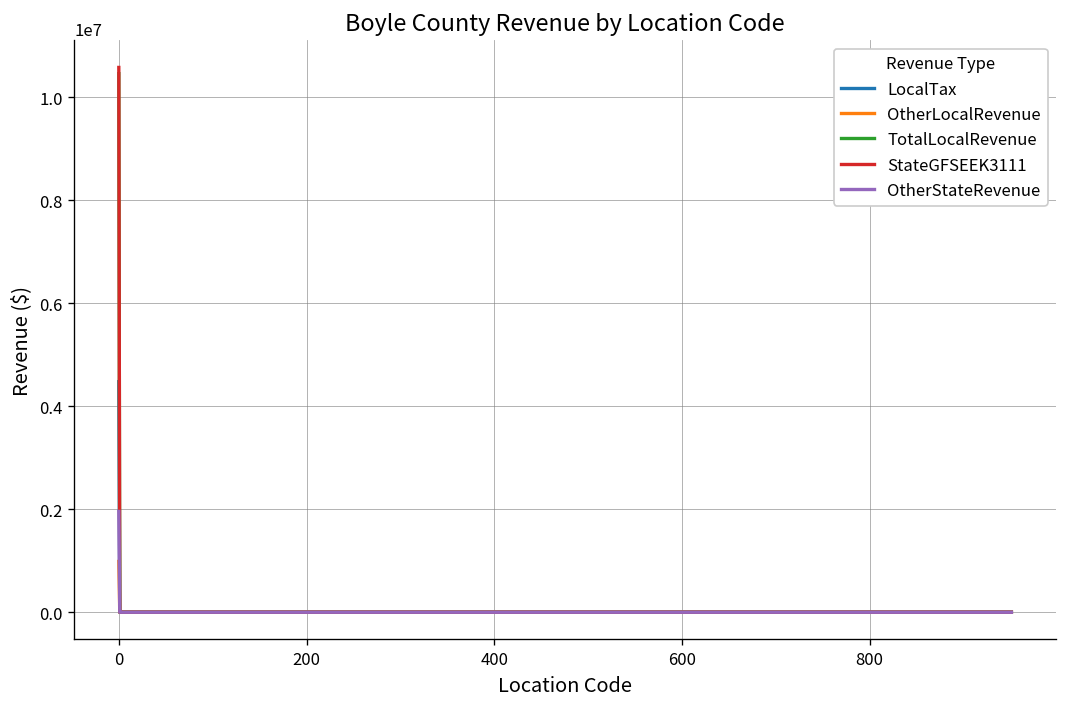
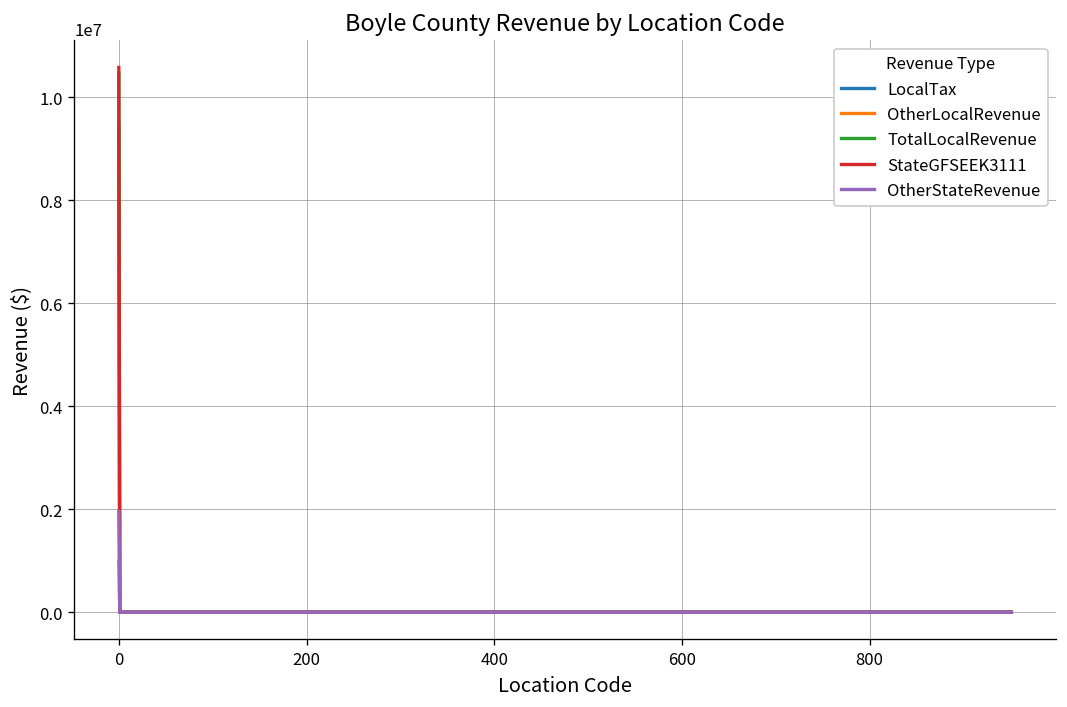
LocalTax, 0: 4500000 -> 9500000
